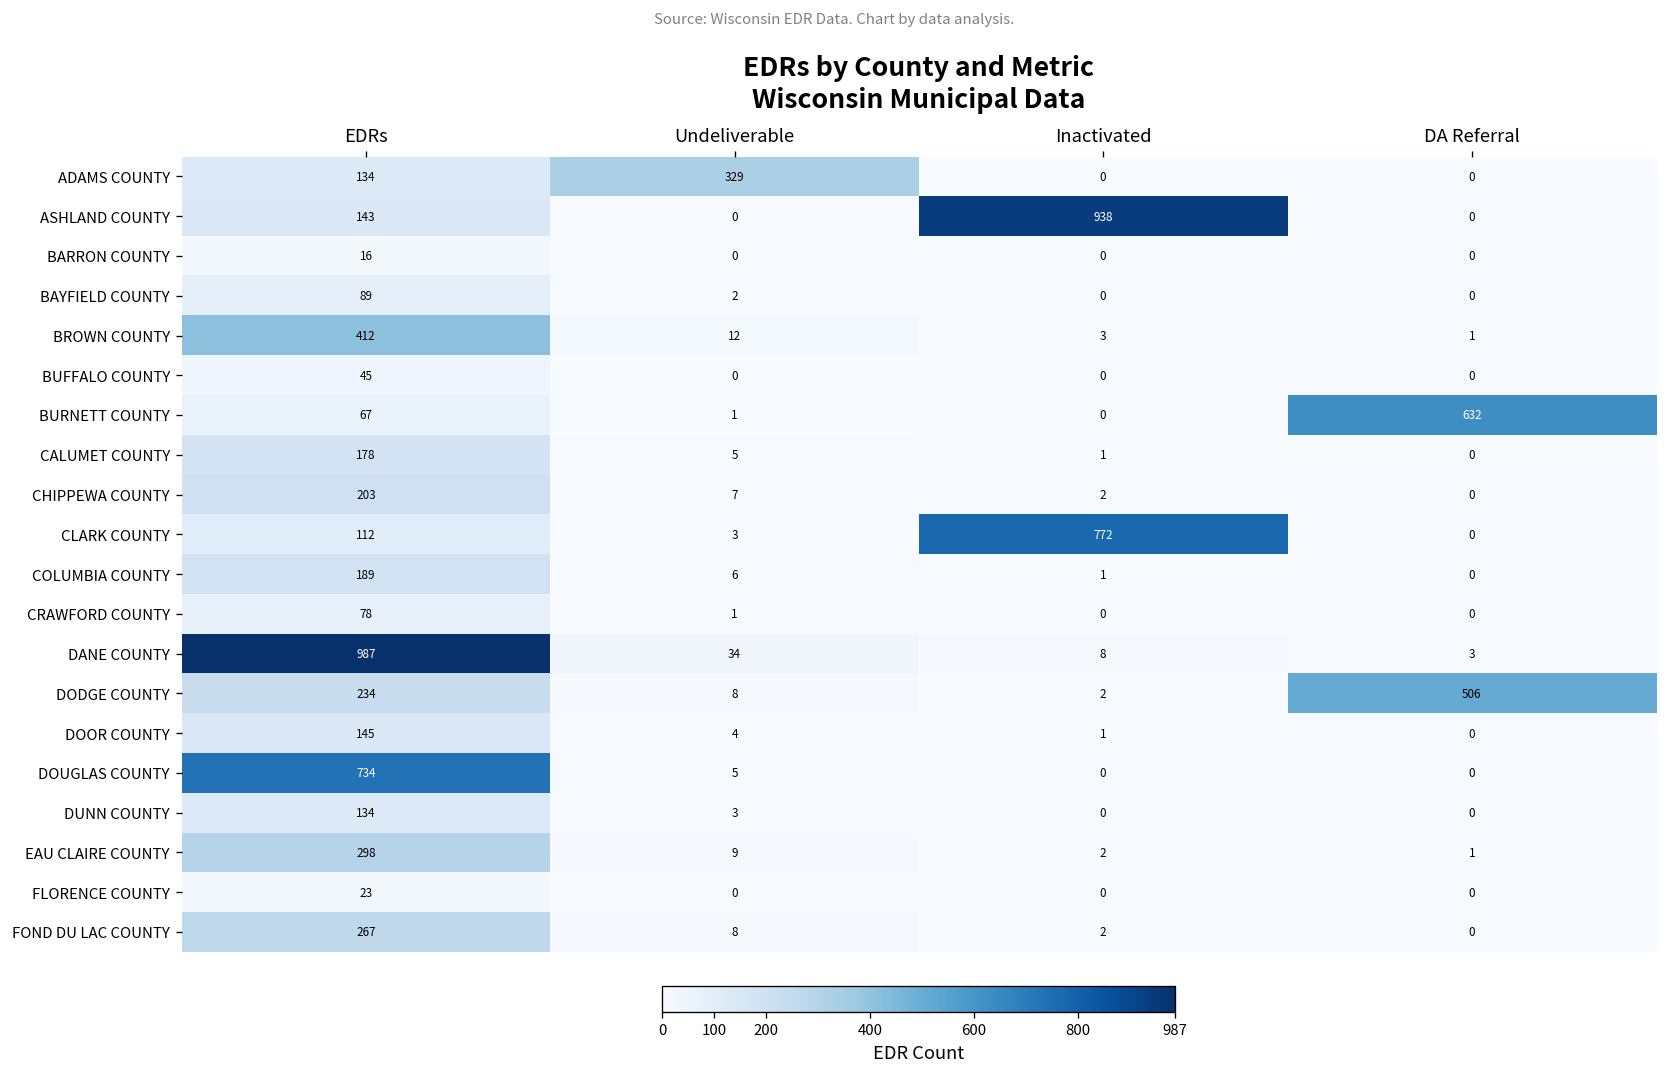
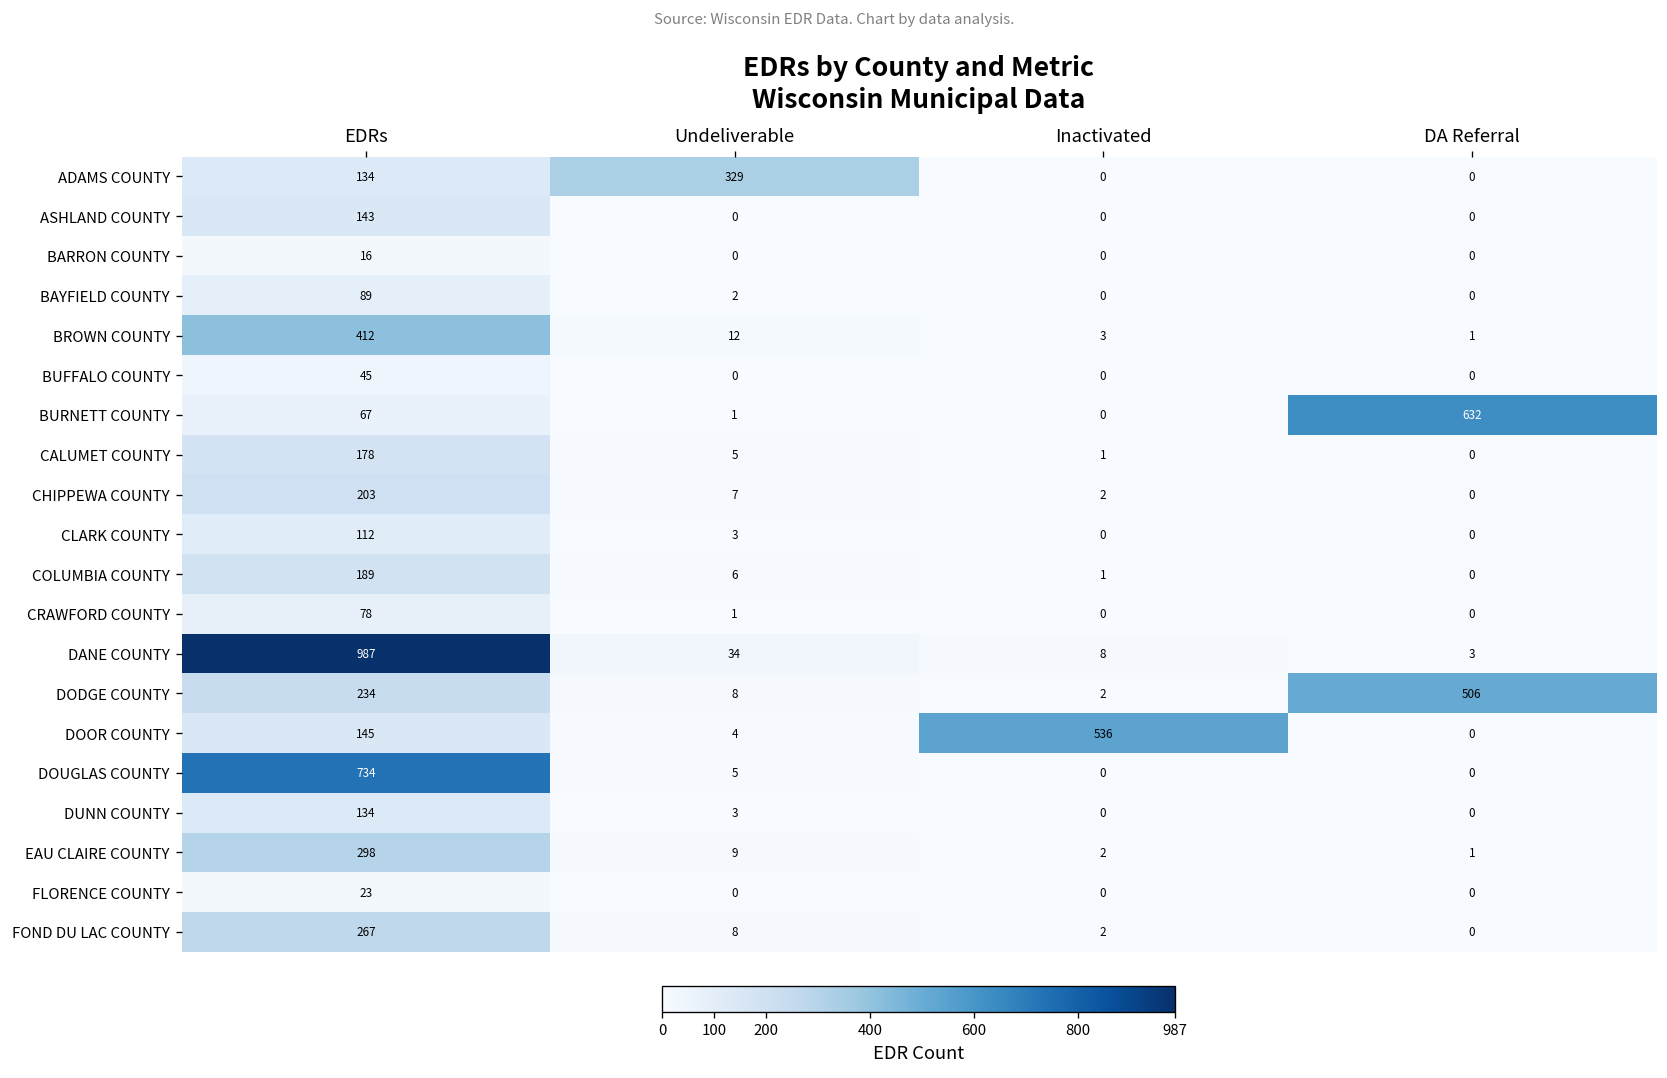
ASHLAND COUNTY, Inactivated: 938 -> 0
CLARK COUNTY, Inactivated: 772 -> 0
DOOR COUNTY, Inactivated: 1 -> 536
